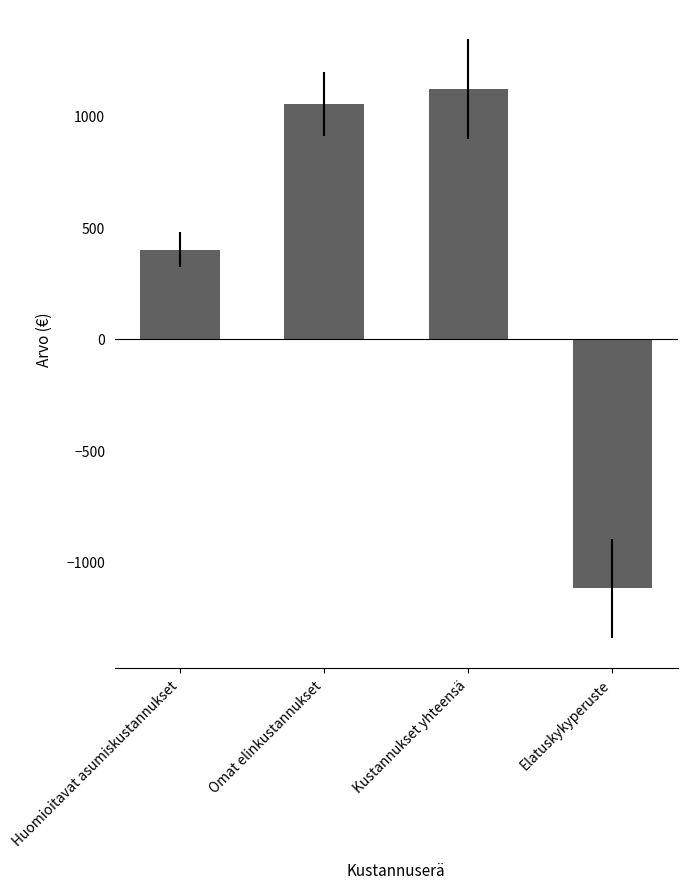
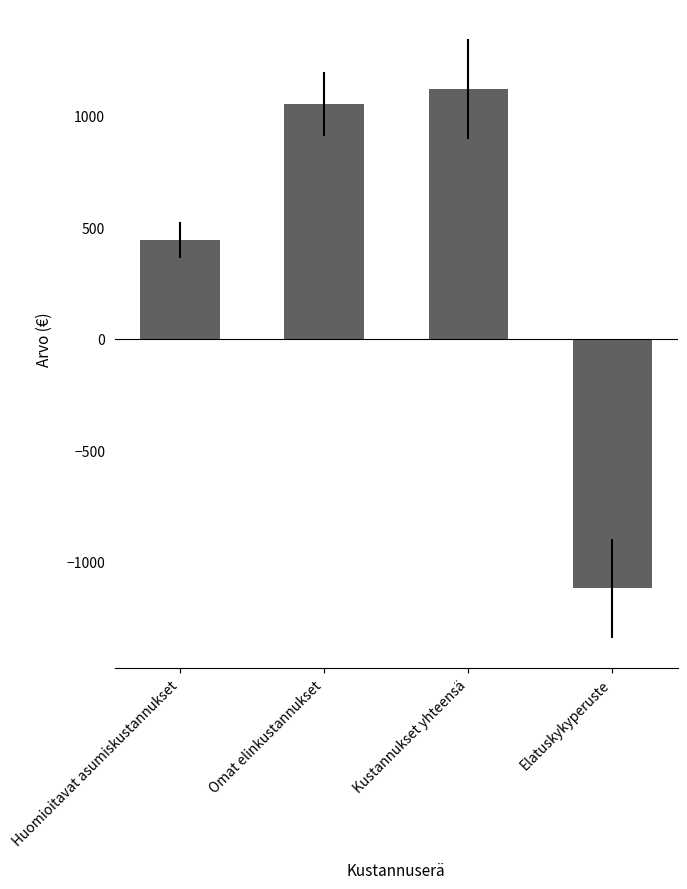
Huomioitavat asumiskustannukset: 400 -> 440
